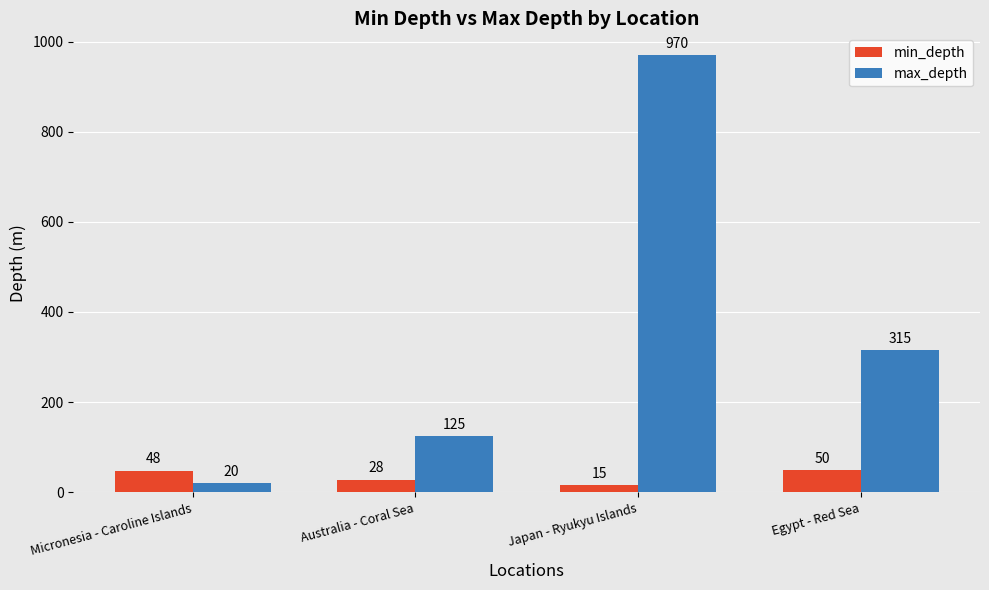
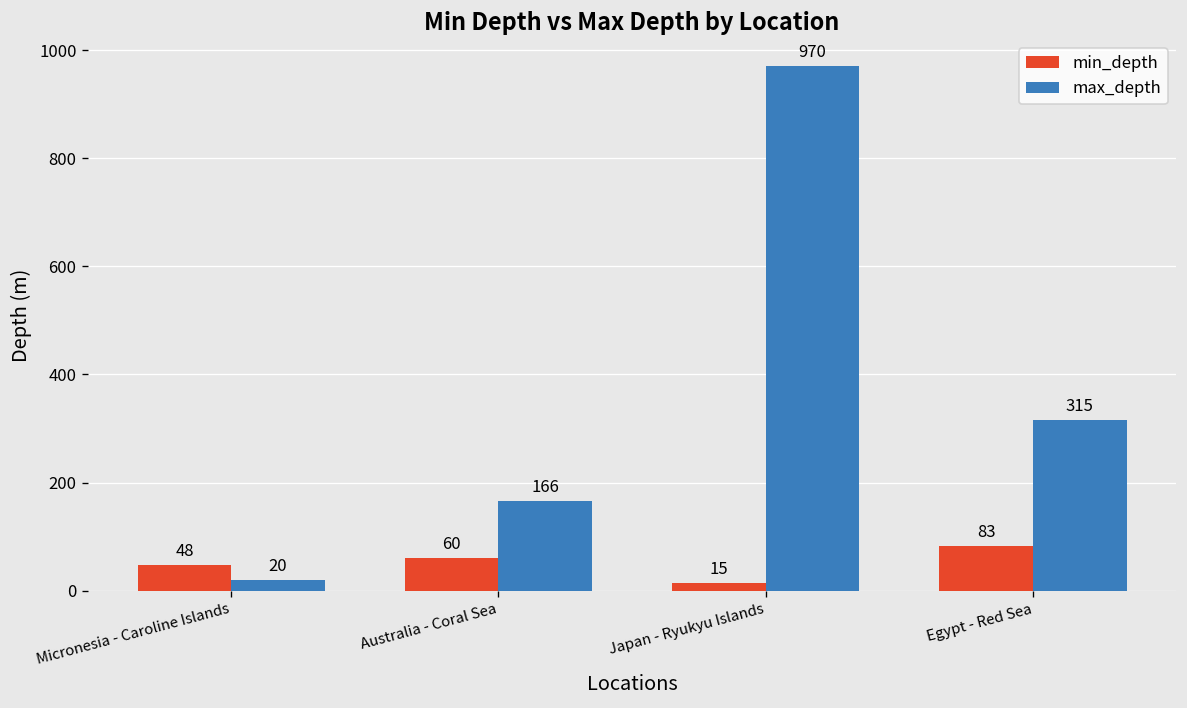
min_depth, Australia - Coral Sea: 28 -> 60
max_depth, Australia - Coral Sea: 125 -> 166
min_depth, Egypt - Red Sea: 50 -> 83
